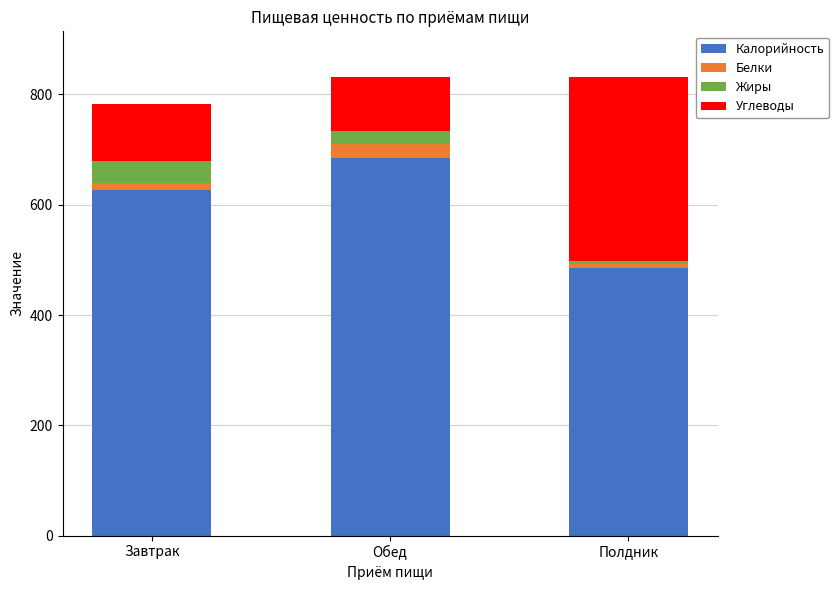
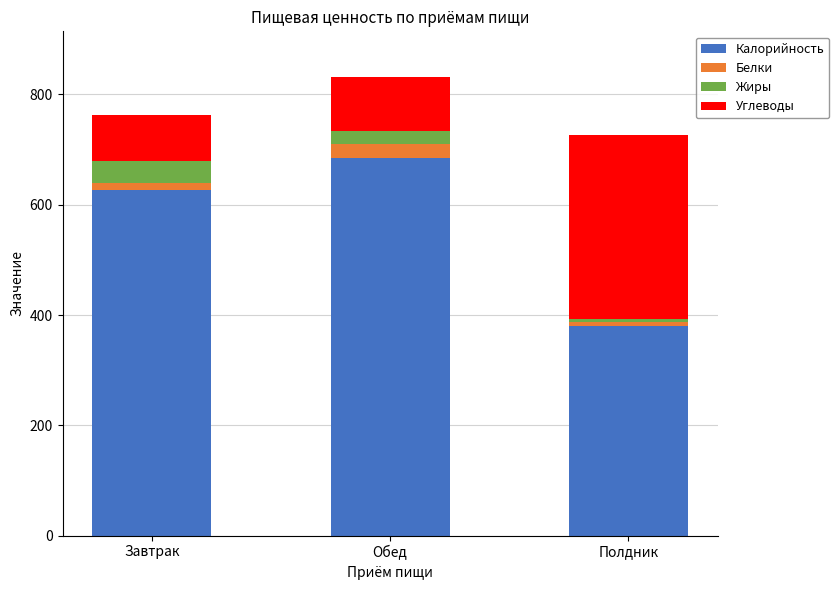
Углеводы, Завтрак: 100 -> 80
Калорийность, Полдник: 480 -> 380
